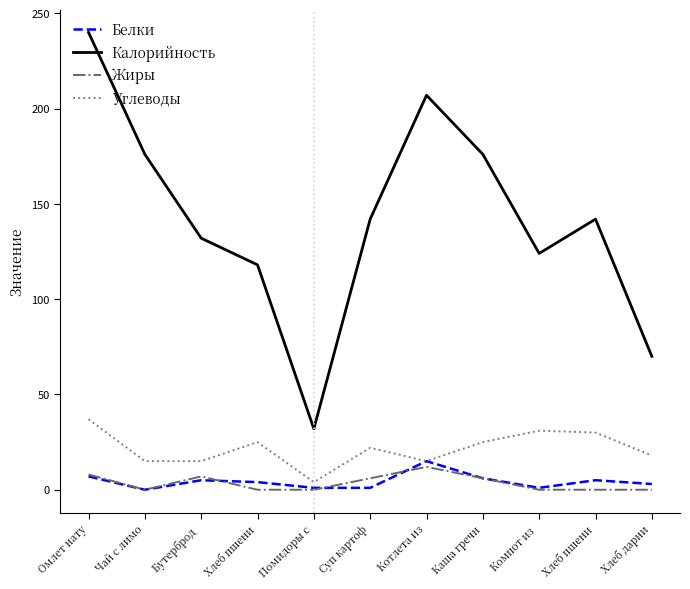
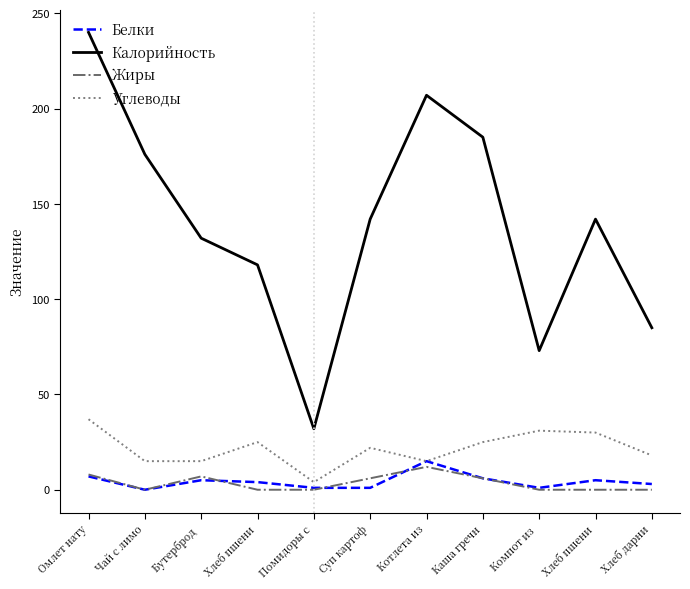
Калорийность, Каша гречн: 176 -> 185
Калорийность, Компот из: 124 -> 73
Калорийность, Хлеб дарни: 70 -> 85
